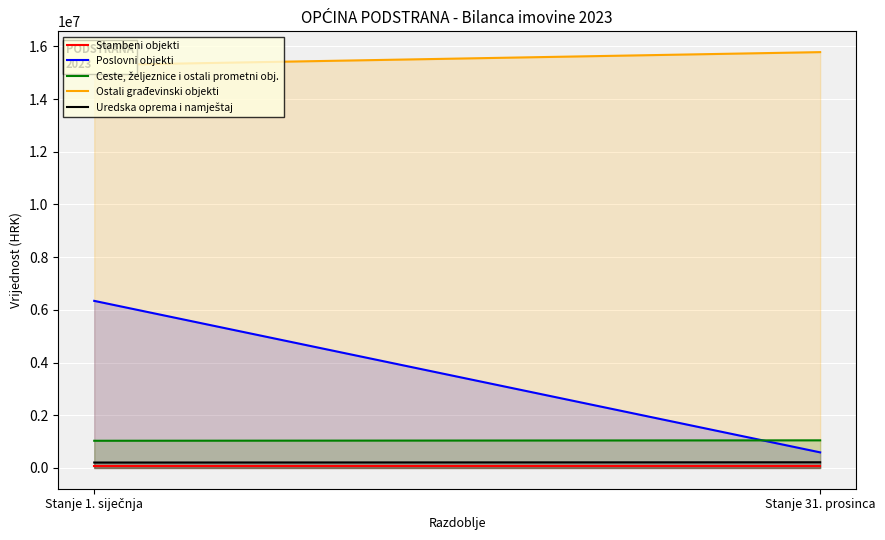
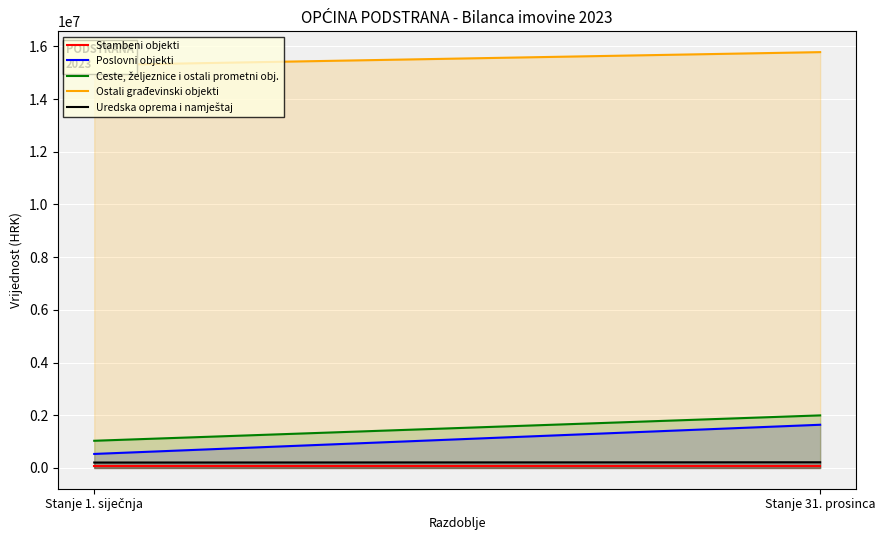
Poslovni objekti, Stanje 1. siječnja: 6300000 -> 500000
Poslovni objekti, Stanje 31. prosinca: 600000 -> 1600000
Ceste, željeznice i ostali prometni obj., Stanje 31. prosinca: 1000000 -> 2000000
